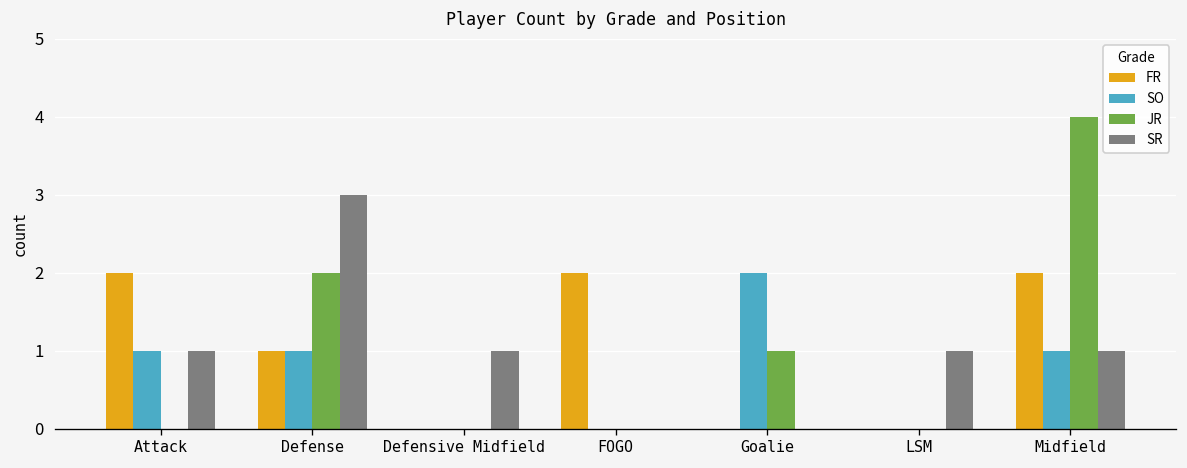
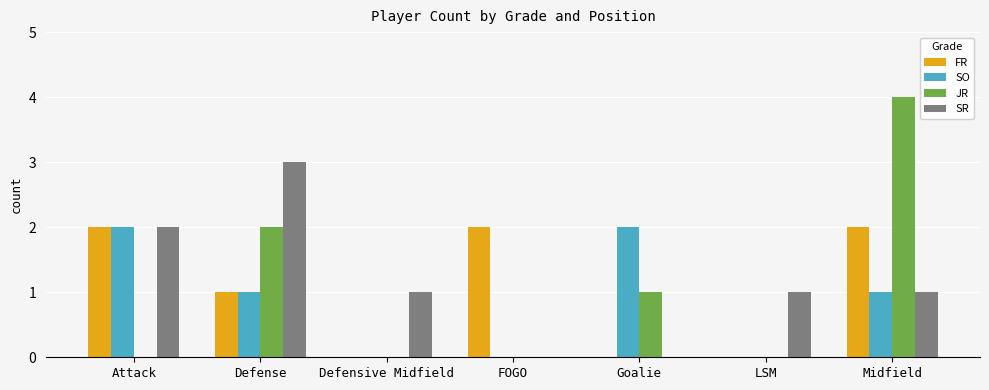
SO, Attack: 1 -> 2
SR, Attack: 1 -> 2
